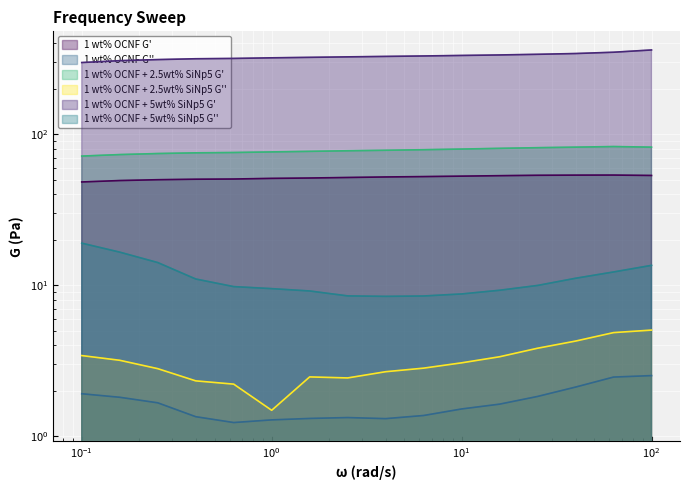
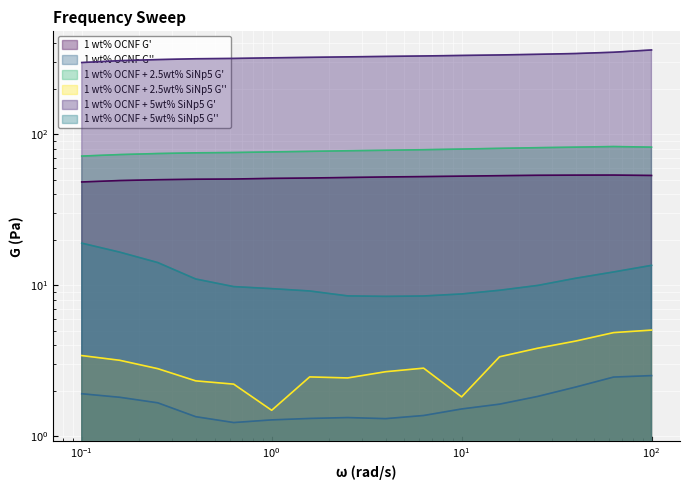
1 wt% OCNF + 2.5wt% SiNp5 G'', 10^1: 3.1 -> 1.8
